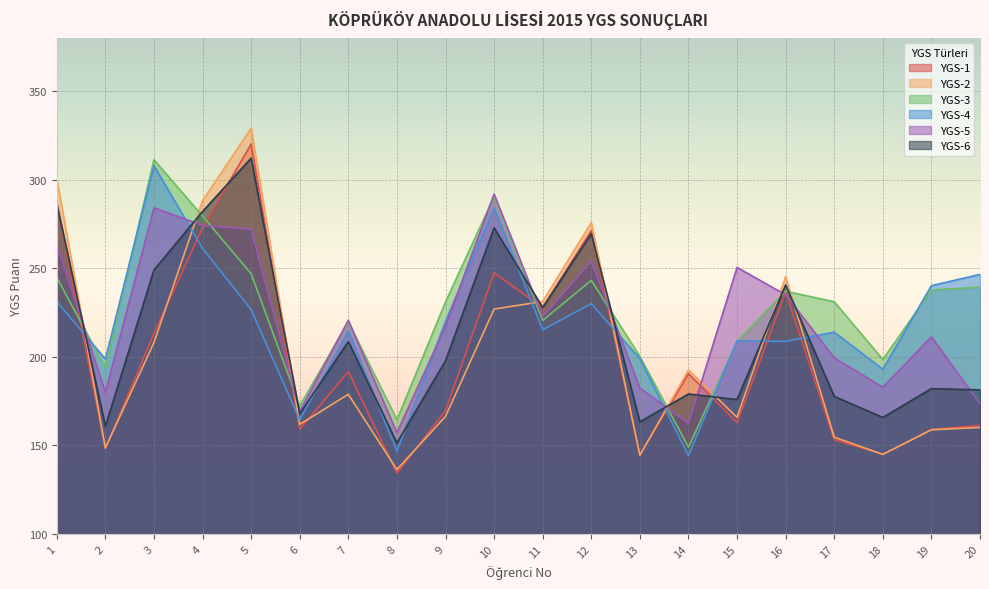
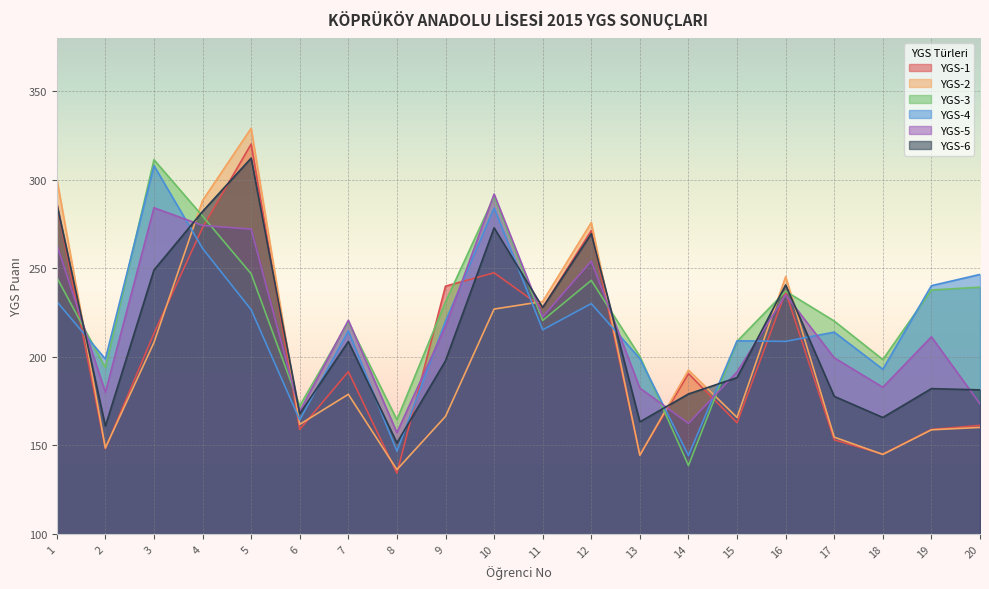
YGS-1, 9: 170 -> 240
YGS-3, 14: 149 -> 139
YGS-5, 15: 250 -> 191
YGS-6, 15: 176 -> 188
YGS-3, 17: 231 -> 220
